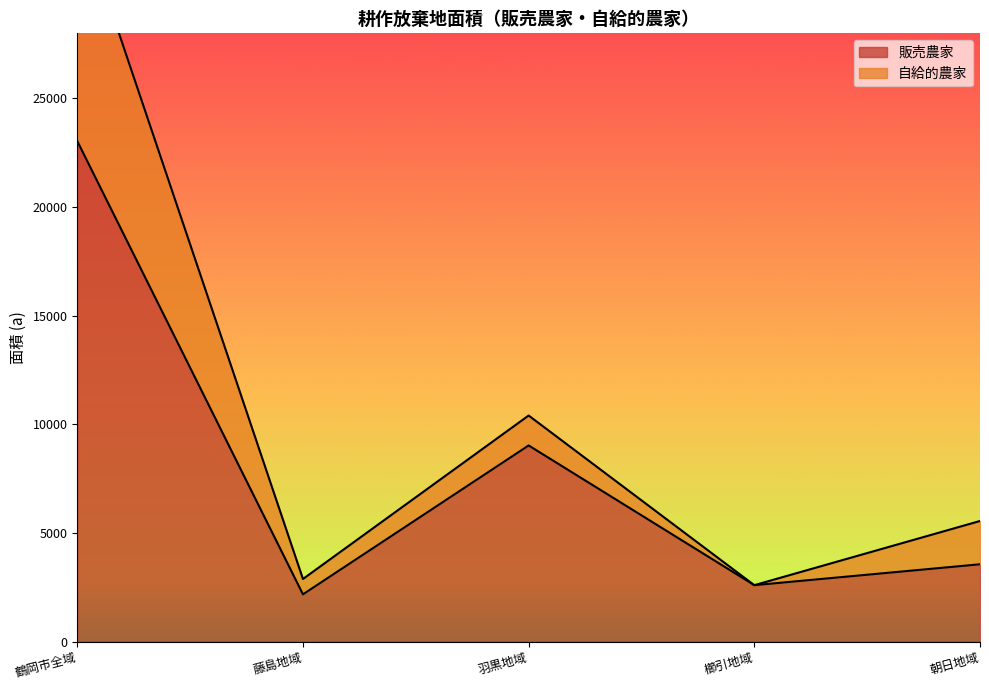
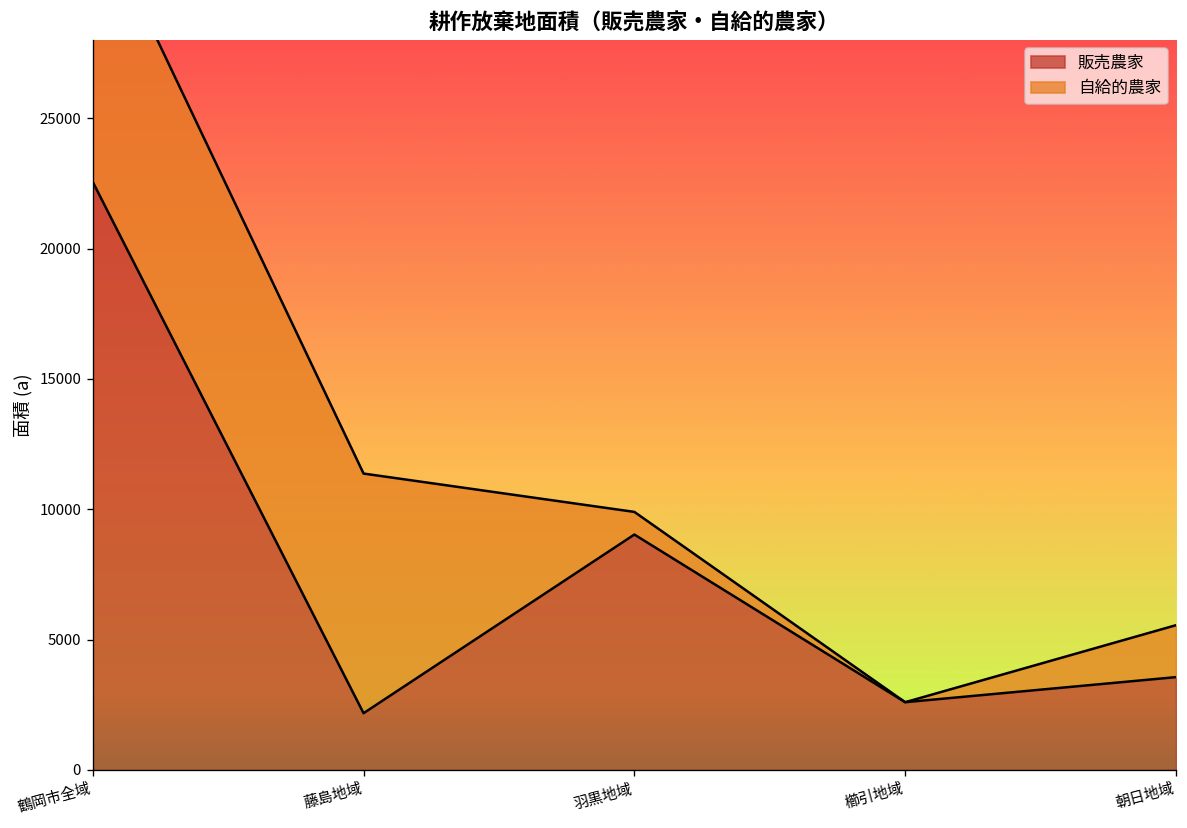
販売農家, 鶴岡市全域: 23000 -> 22600
自給的農家, 藤島地域: 700 -> 9200
自給的農家, 羽黒地域: 1400 -> 900
